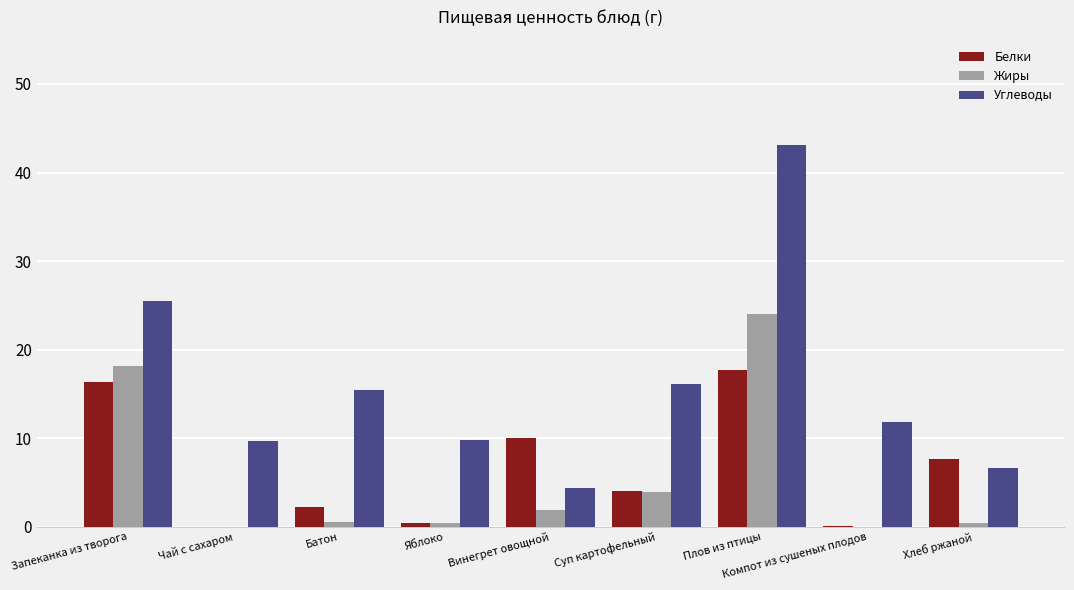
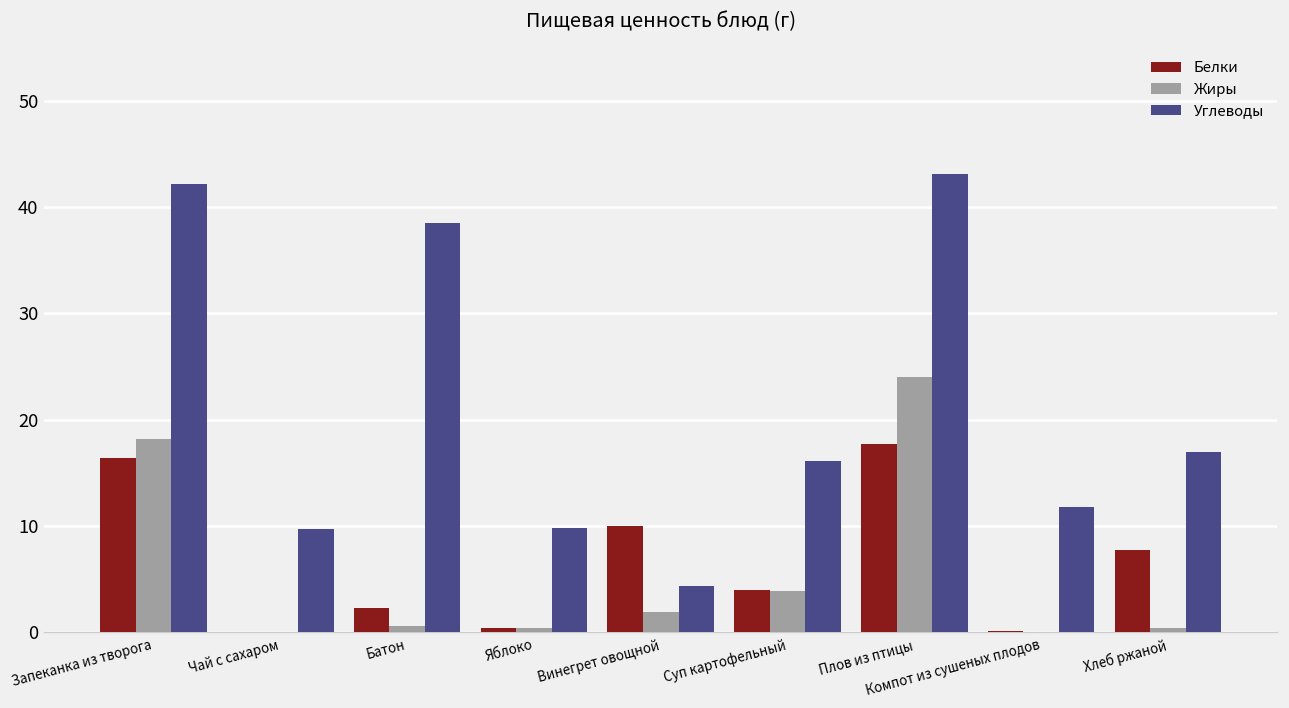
Углеводы, Запеканка из творога: 26 -> 42
Углеводы, Батон: 15 -> 39
Углеводы, Хлеб ржаной: 7 -> 17
